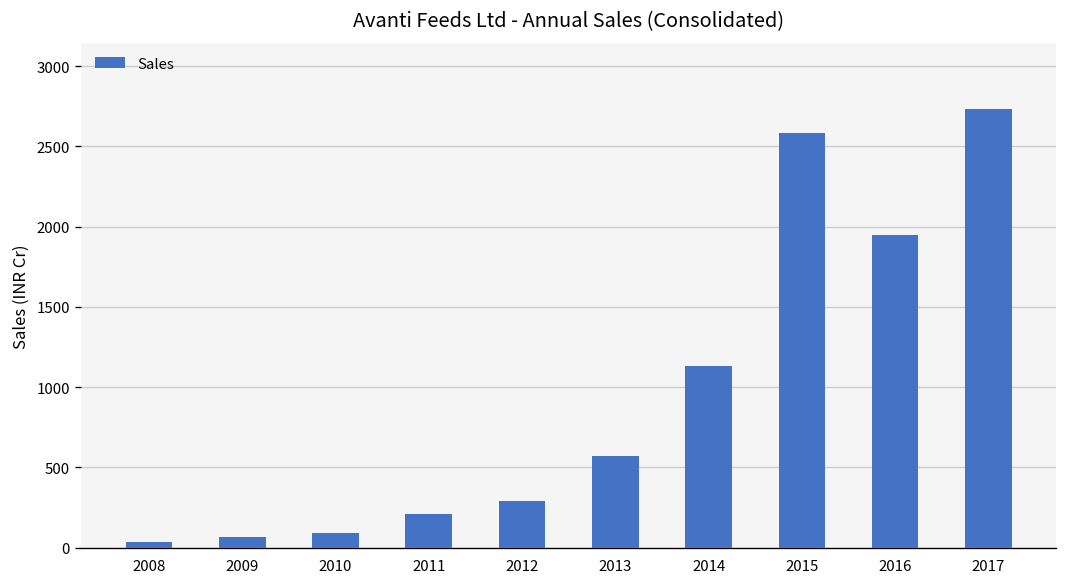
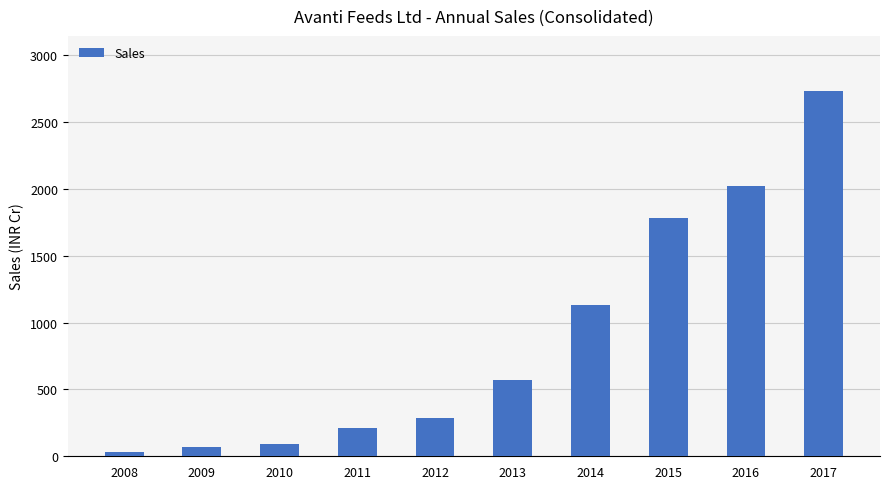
2015: 2590 -> 1780
2016: 1950 -> 2020
